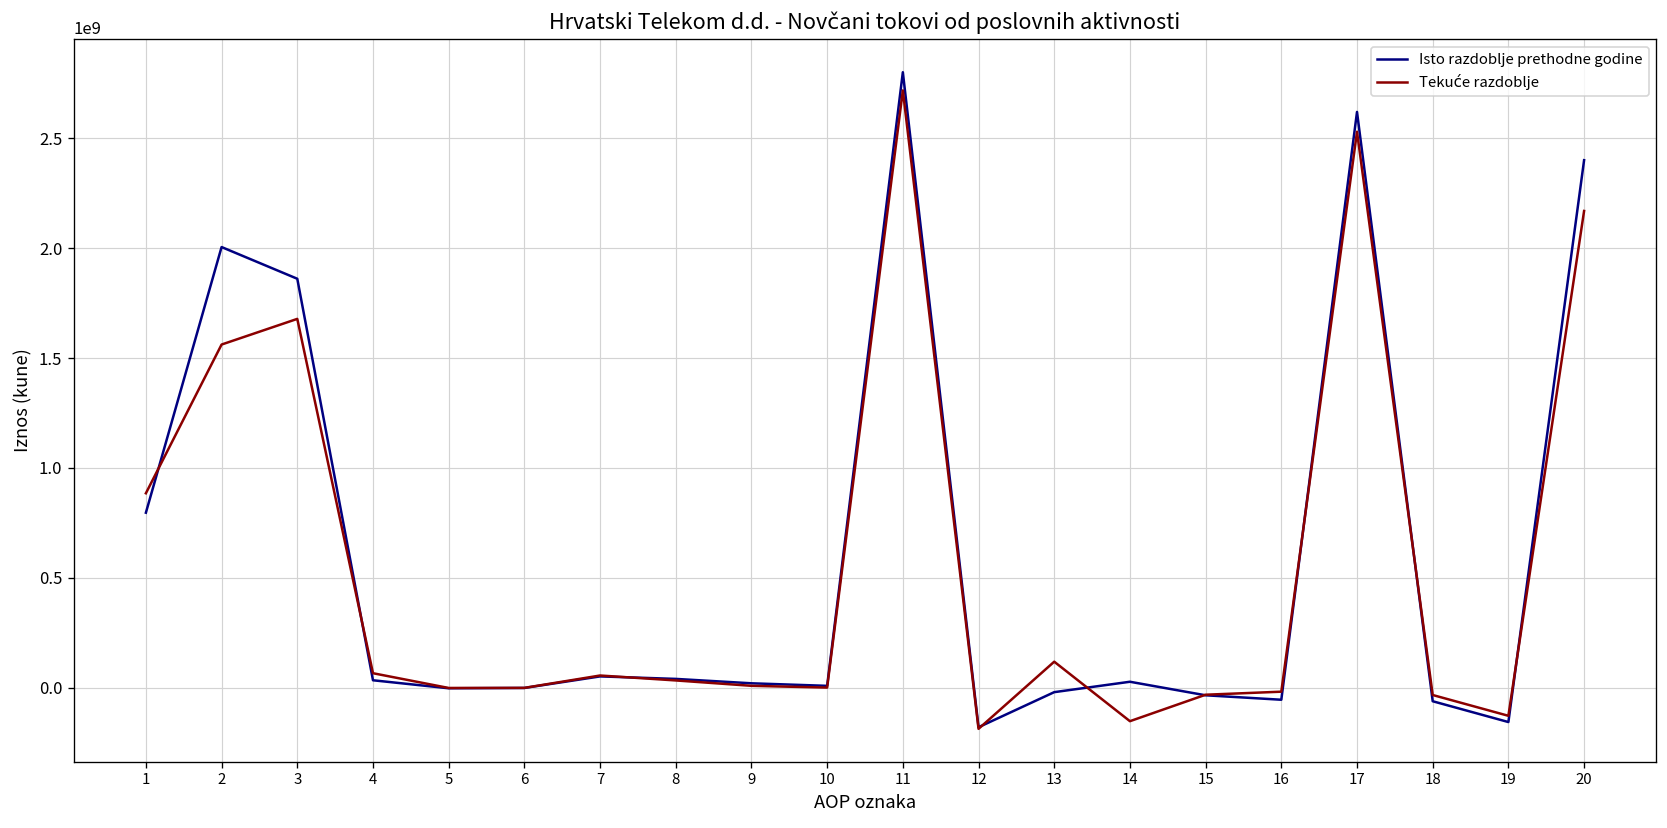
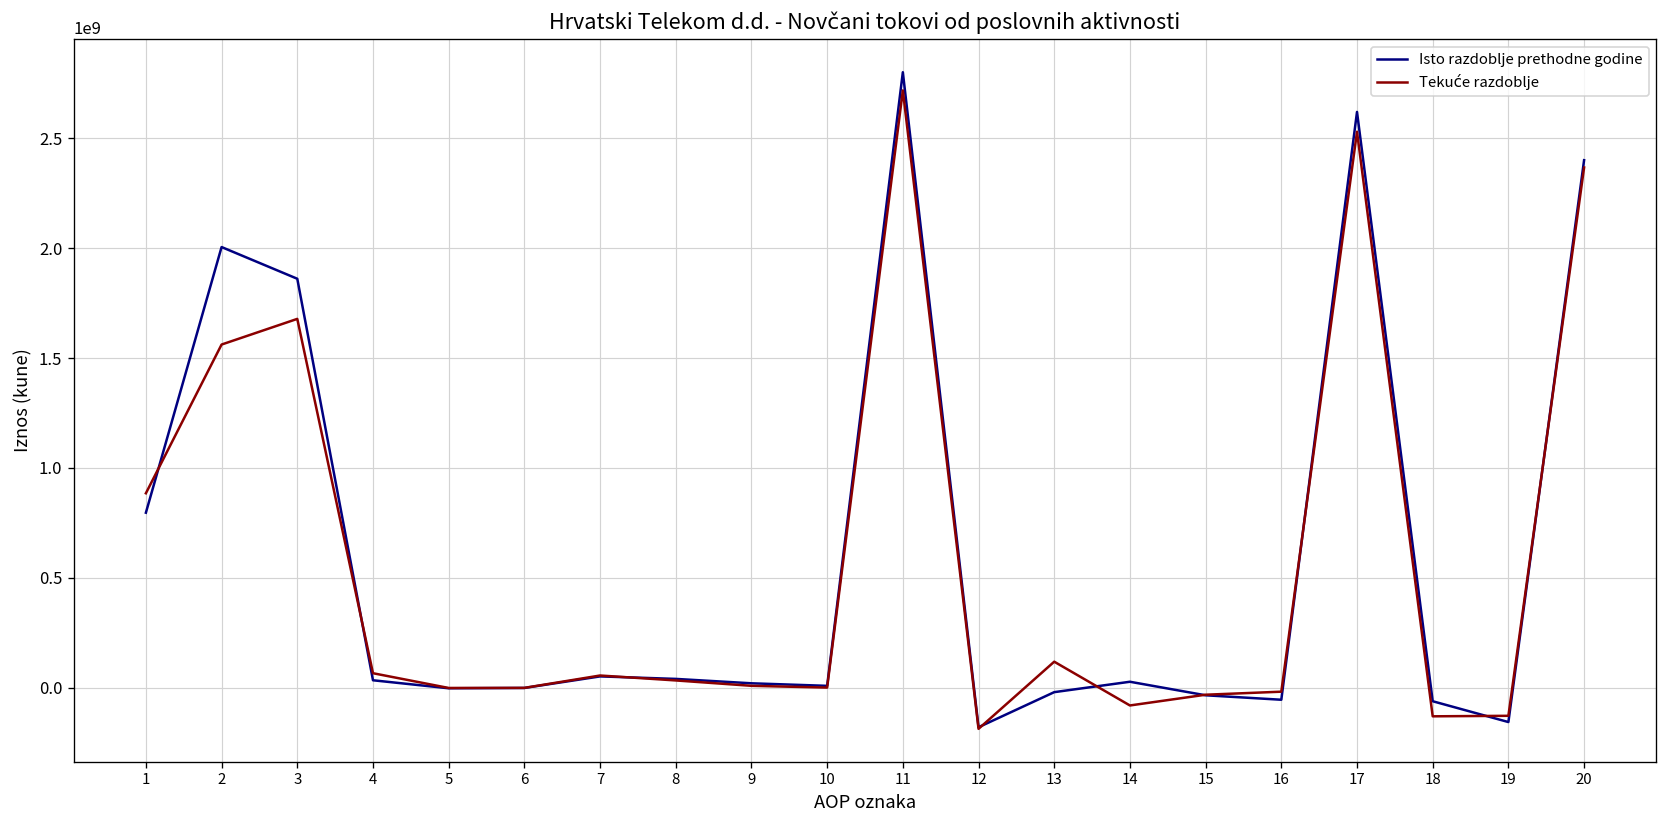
Tekuće razdoblje, 14: -150000000 -> -80000000
Tekuće razdoblje, 18: -30000000 -> -130000000
Tekuće razdoblje, 20: 2170000000 -> 2370000000
